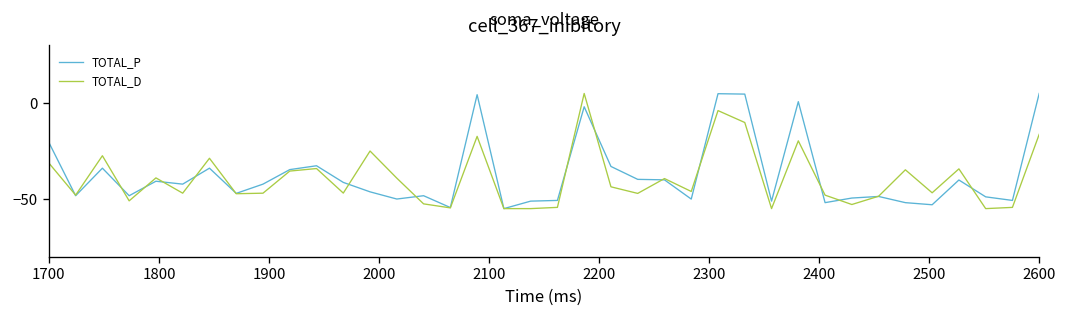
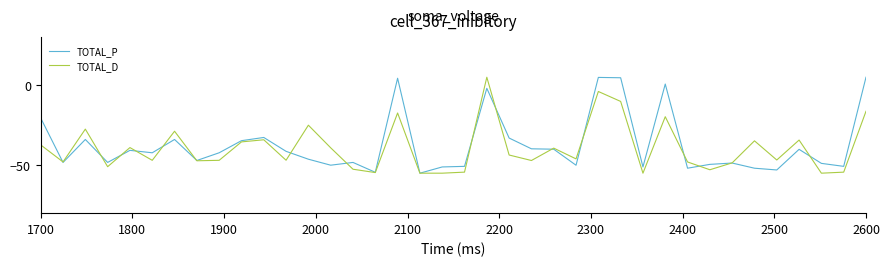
TOTAL_D, 1700: -31 -> -37
